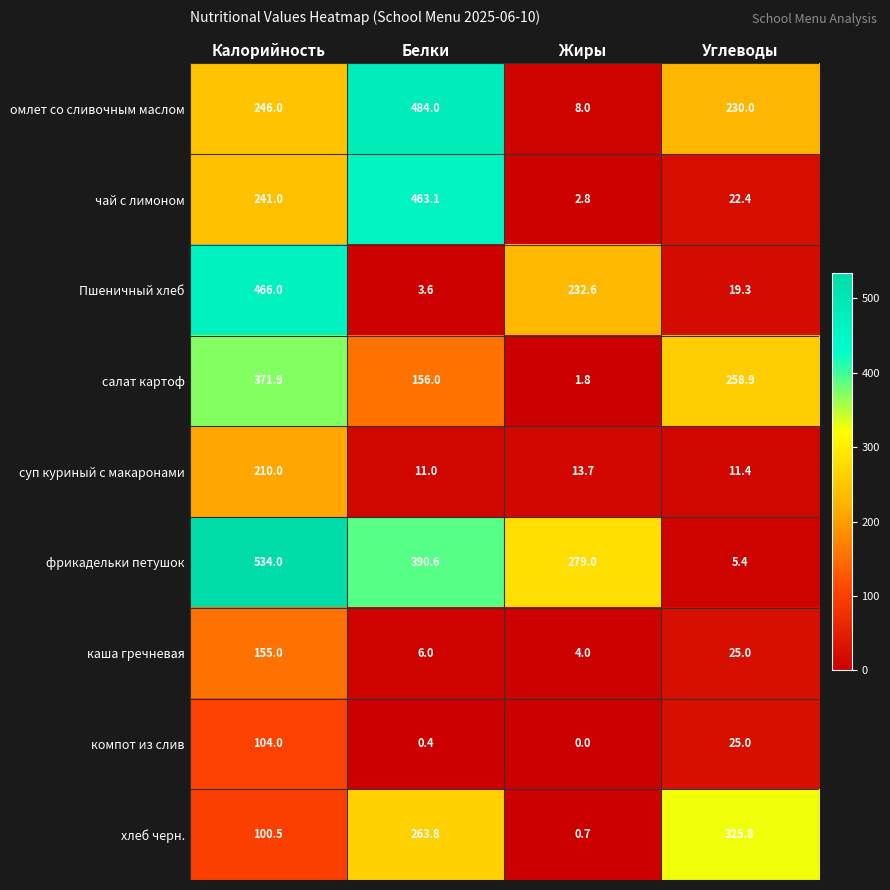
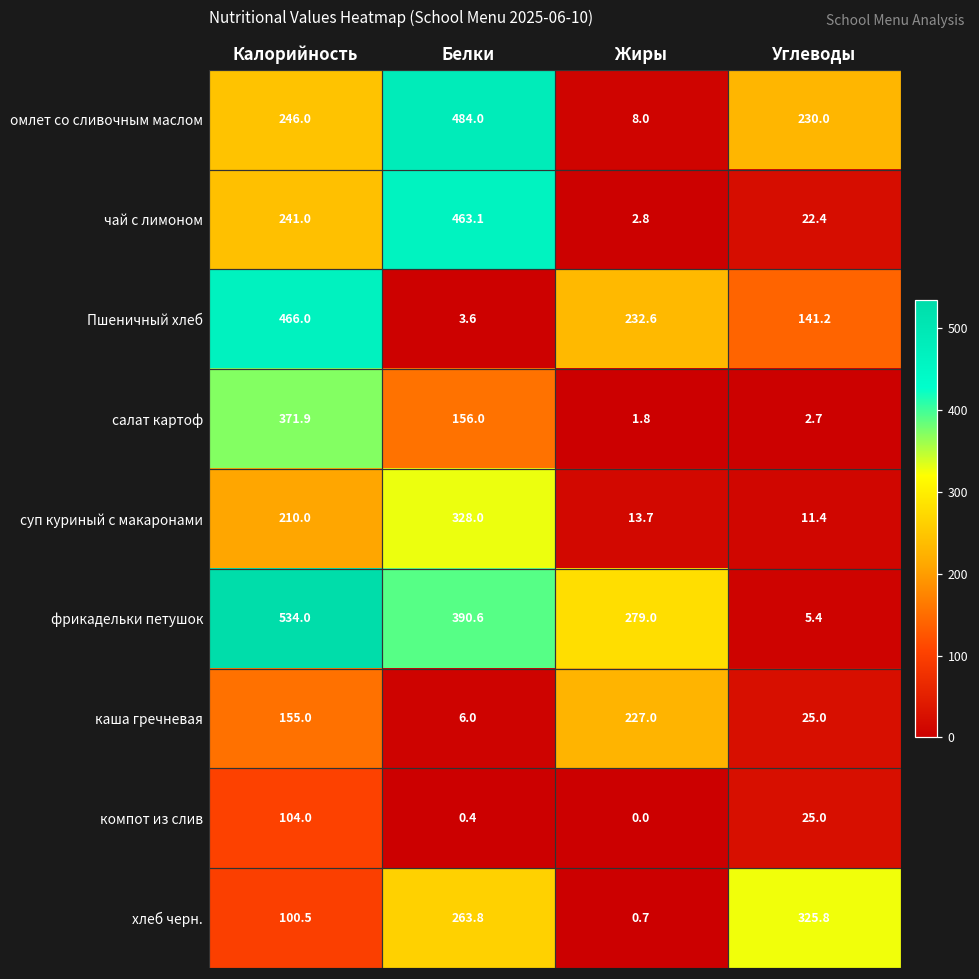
Пшеничный хлеб, Углеводы: 19.3 -> 141.2
салат картоф, Углеводы: 258.9 -> 2.7
суп куриный с макаронами, Белки: 11.0 -> 328.0
каша гречневая, Жиры: 4.0 -> 227.0
